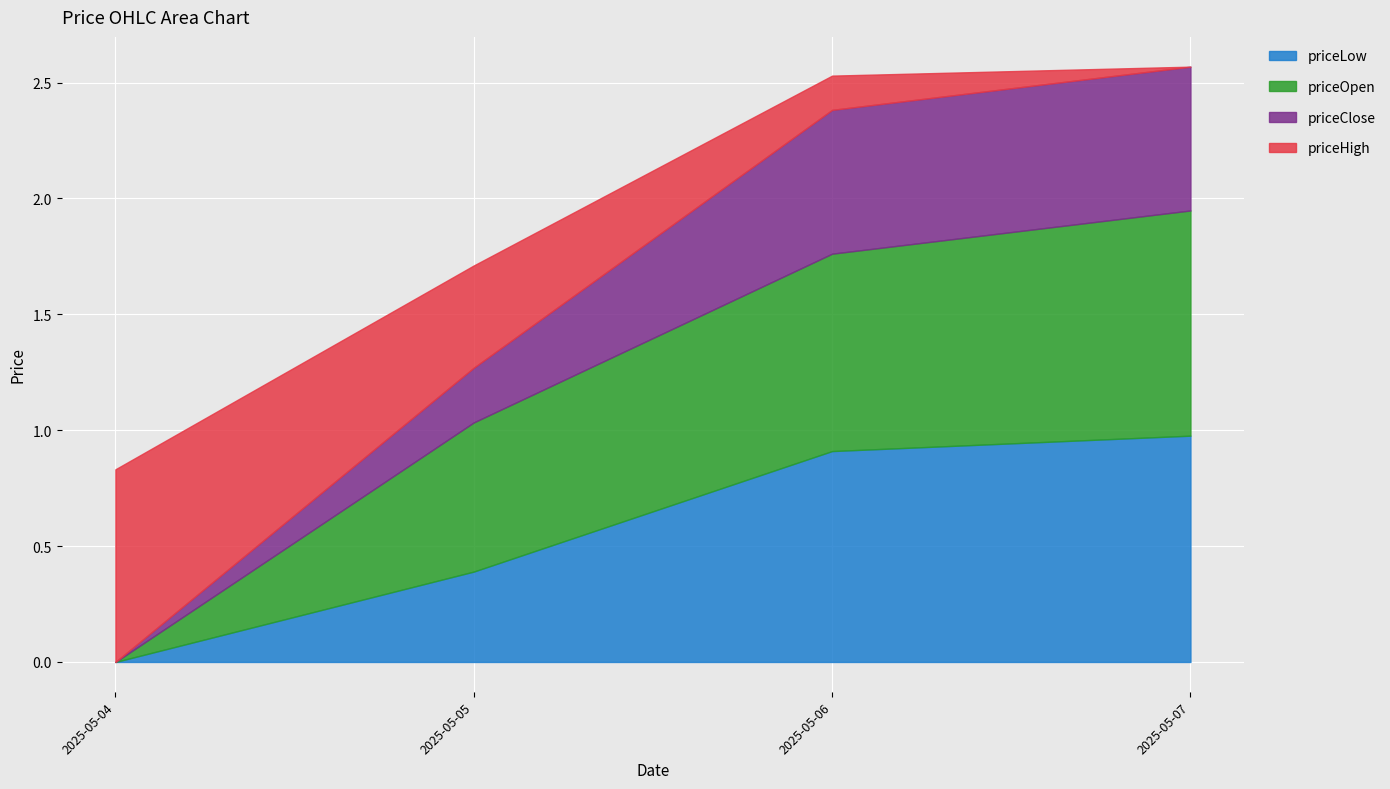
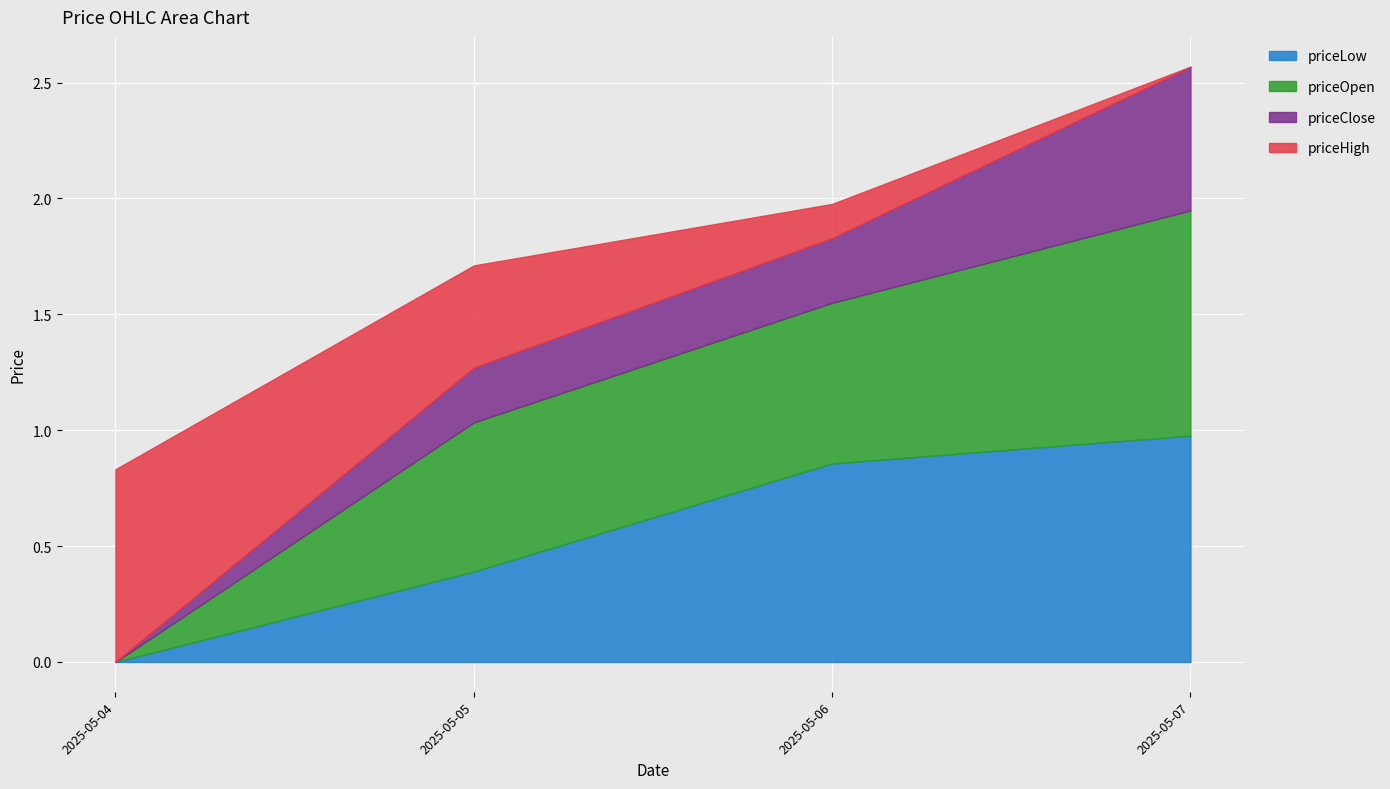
priceLow, 2025-05-06: 0.91 -> 0.86
priceOpen, 2025-05-06: 0.85 -> 0.69
priceClose, 2025-05-06: 0.62 -> 0.28
